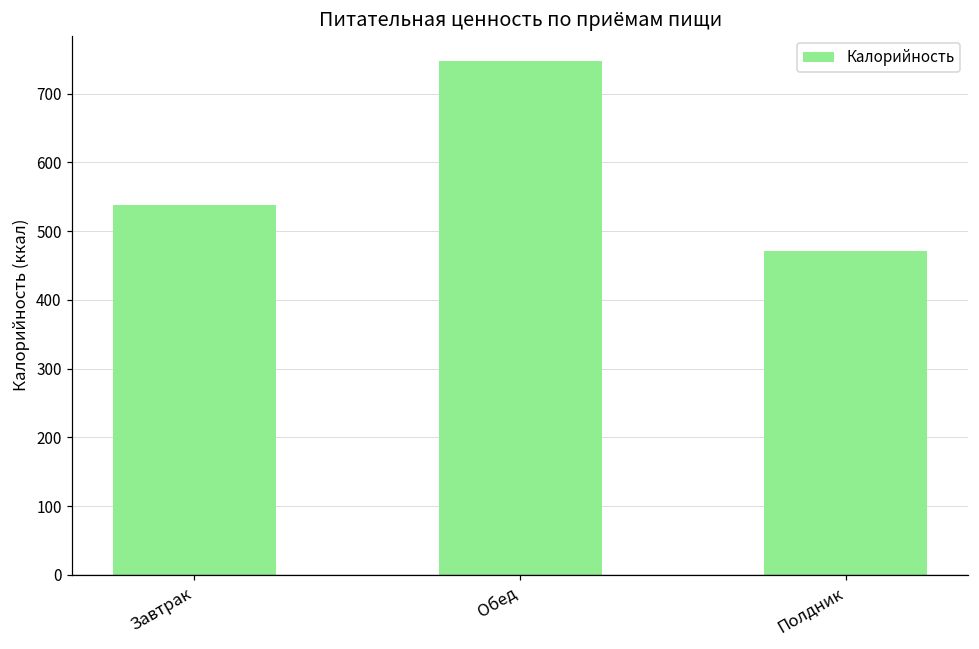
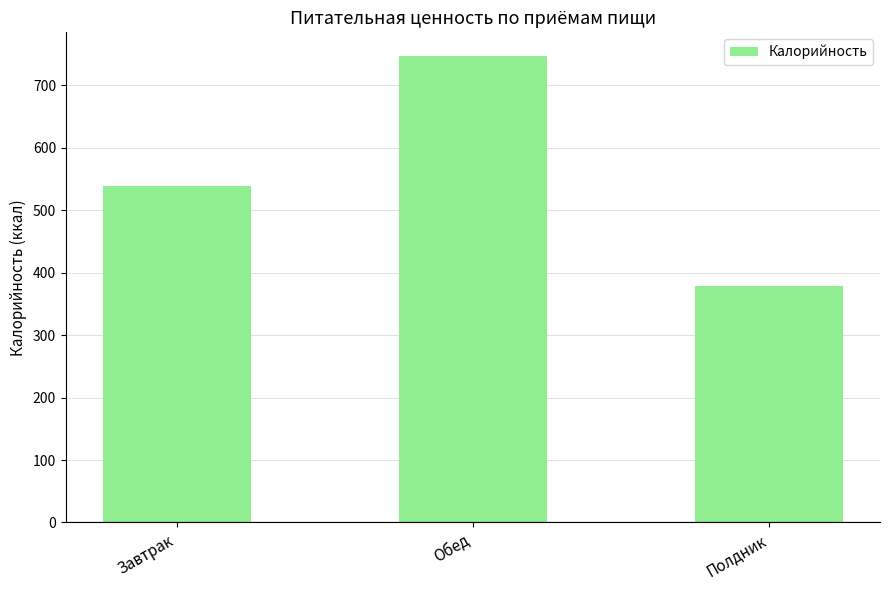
Полдник: 470 -> 380
